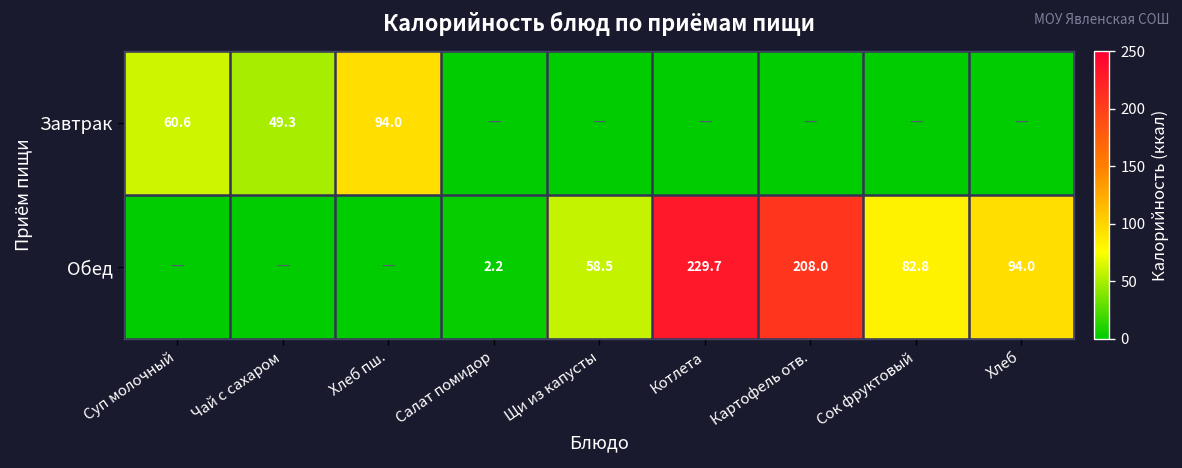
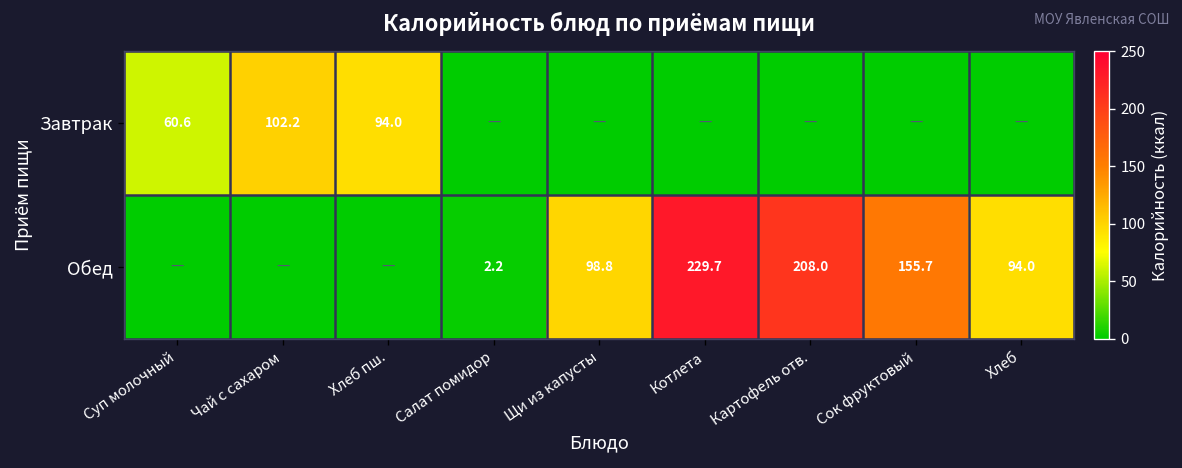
Завтрак, Чай с сахаром: 49.3 -> 102.2
Обед, Щи из капусты: 58.5 -> 98.8
Обед, Сок фруктовый: 82.8 -> 155.7
